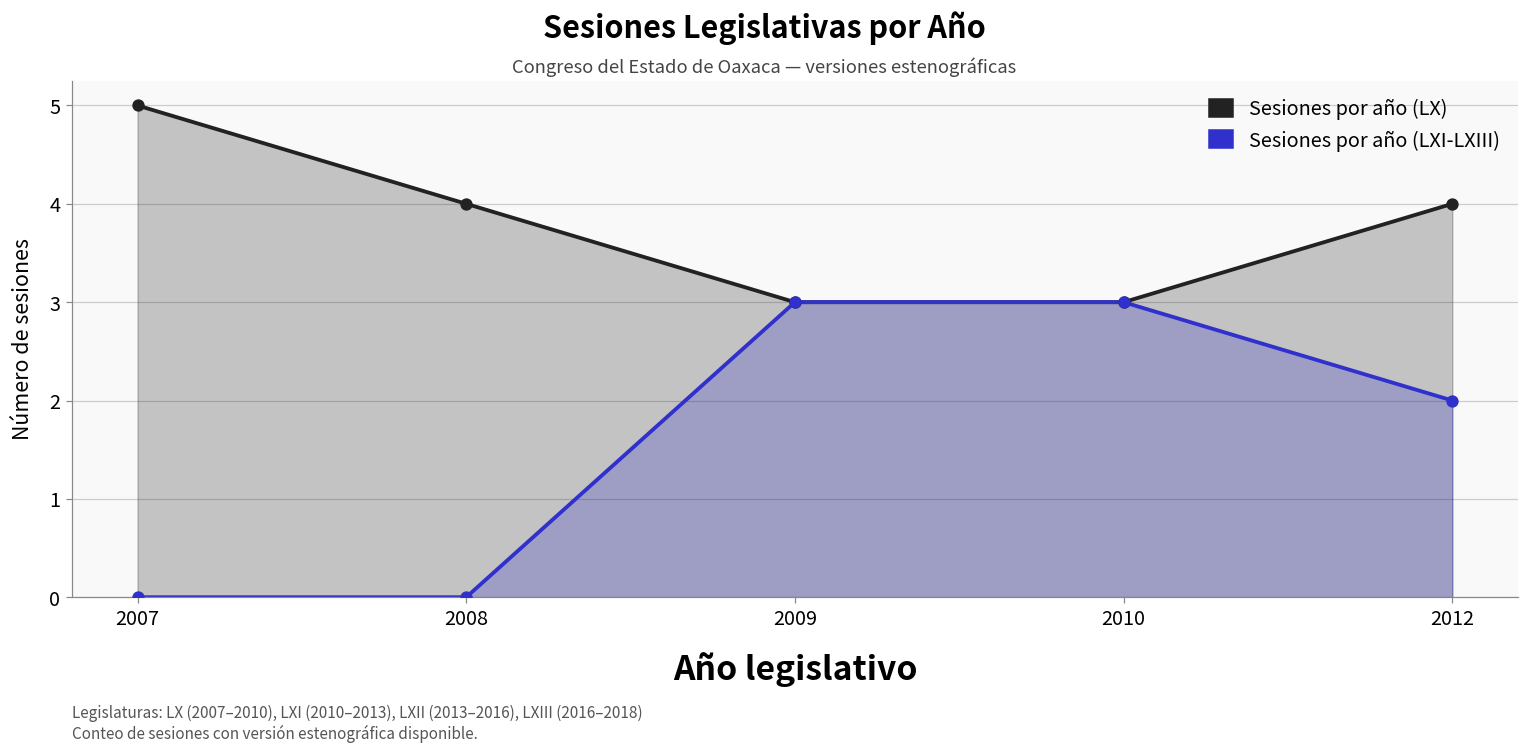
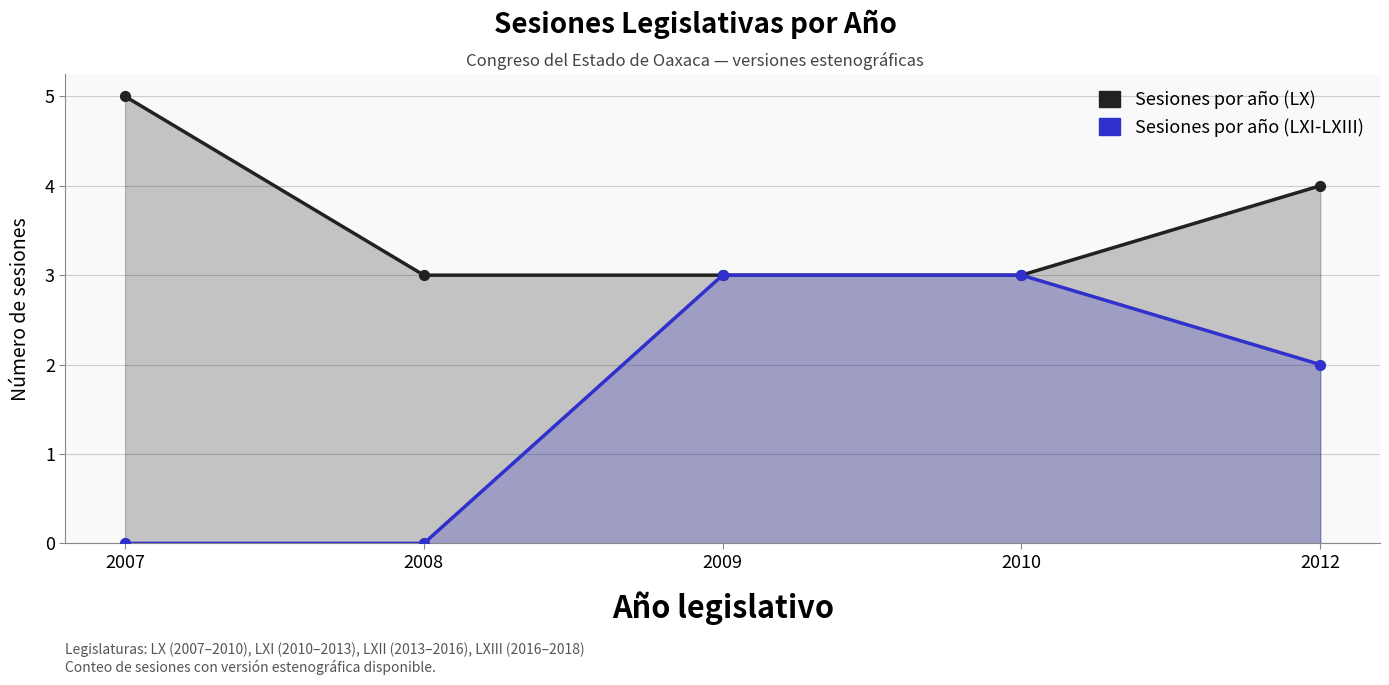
Sesiones por año (LX), 2008: 4 -> 3
